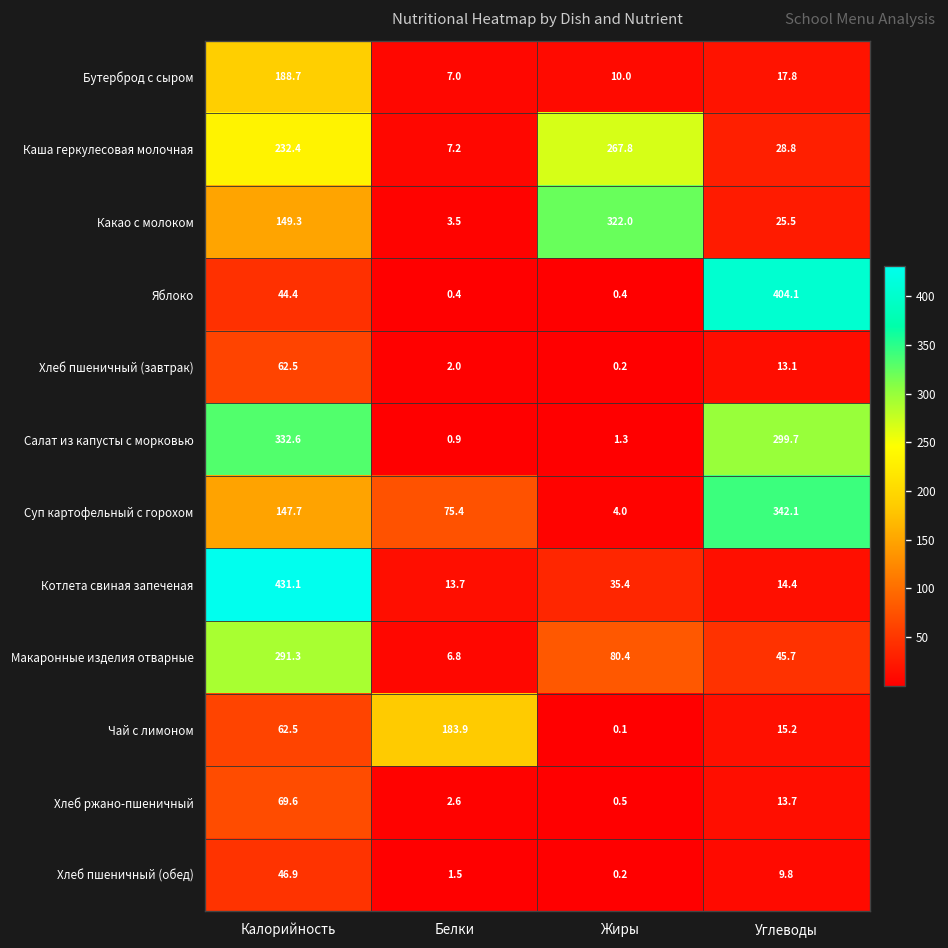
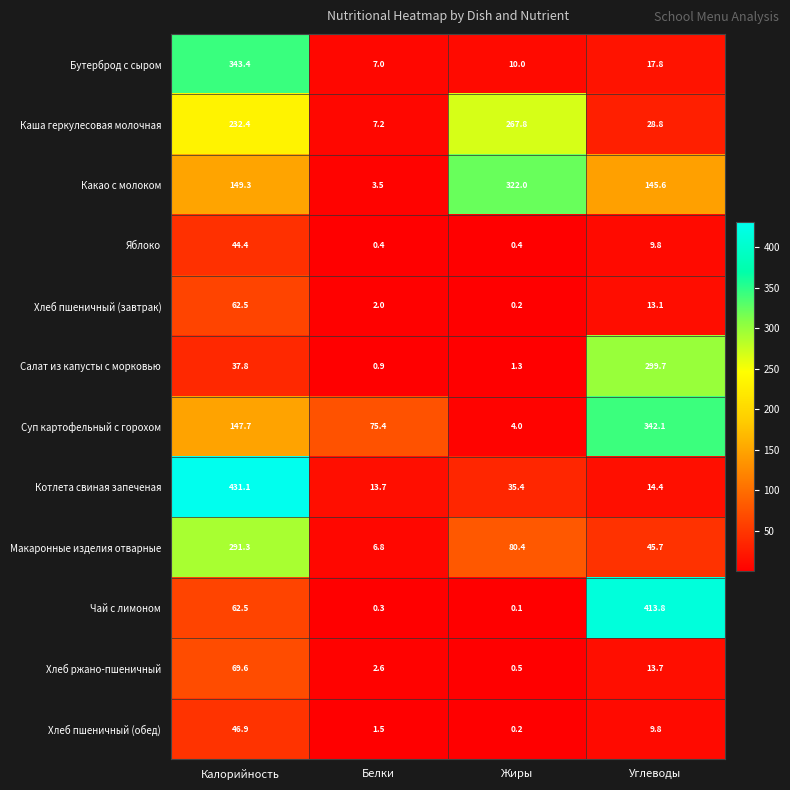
Бутерброд с сыром, Калорийность: 188.7 -> 343.4
Какао с молоком, Углеводы: 25.5 -> 145.6
Яблоко, Углеводы: 404.1 -> 9.8
Салат из капусты с морковью, Калорийность: 332.6 -> 37.8
Чай с лимоном, Белки: 183.9 -> 0.3
Чай с лимоном, Углеводы: 15.2 -> 413.8
